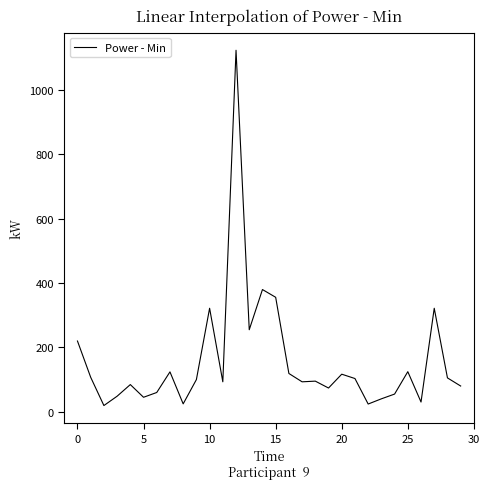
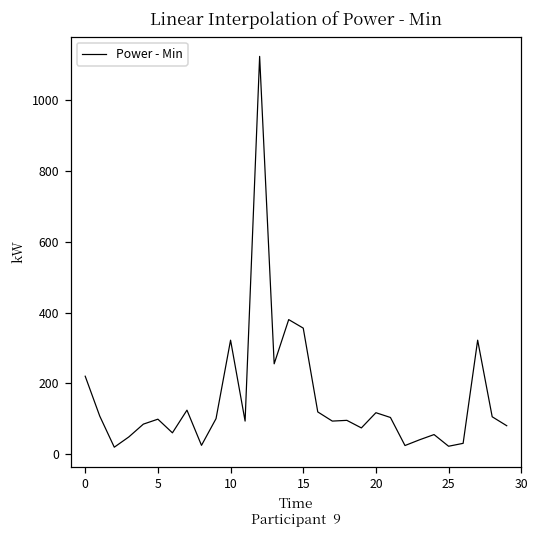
5: 50 -> 100
25: 120 -> 20
